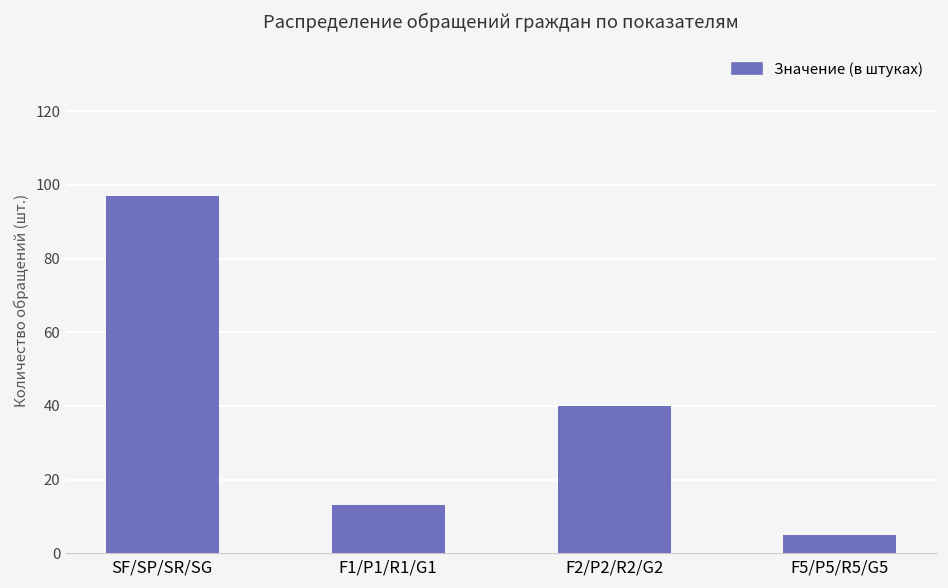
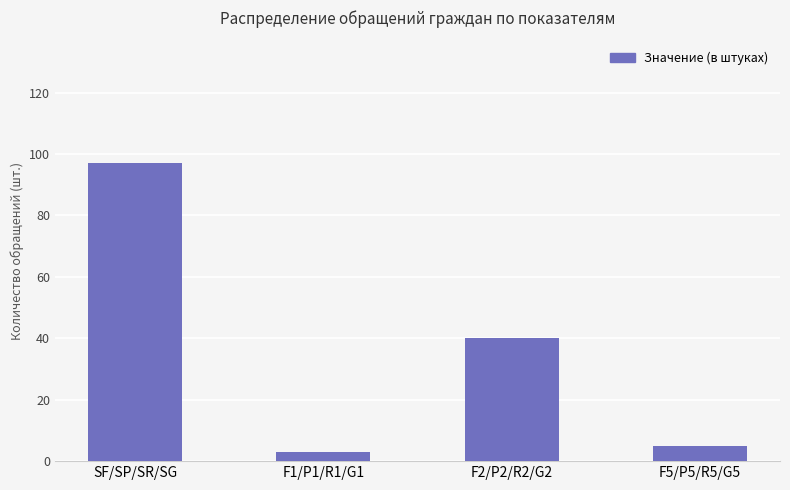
F1/P1/R1/G1: 13 -> 3
